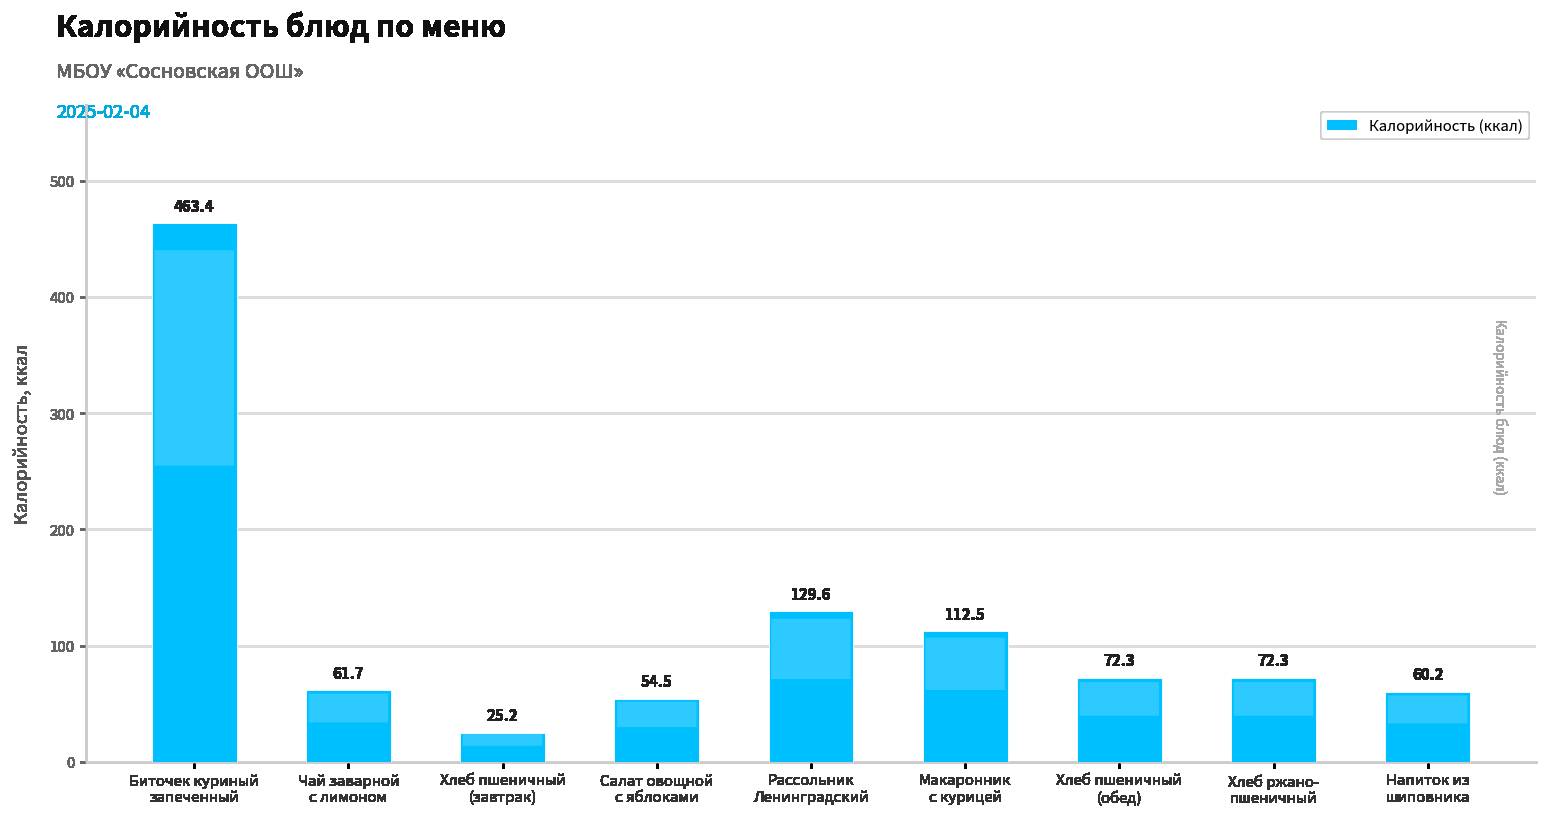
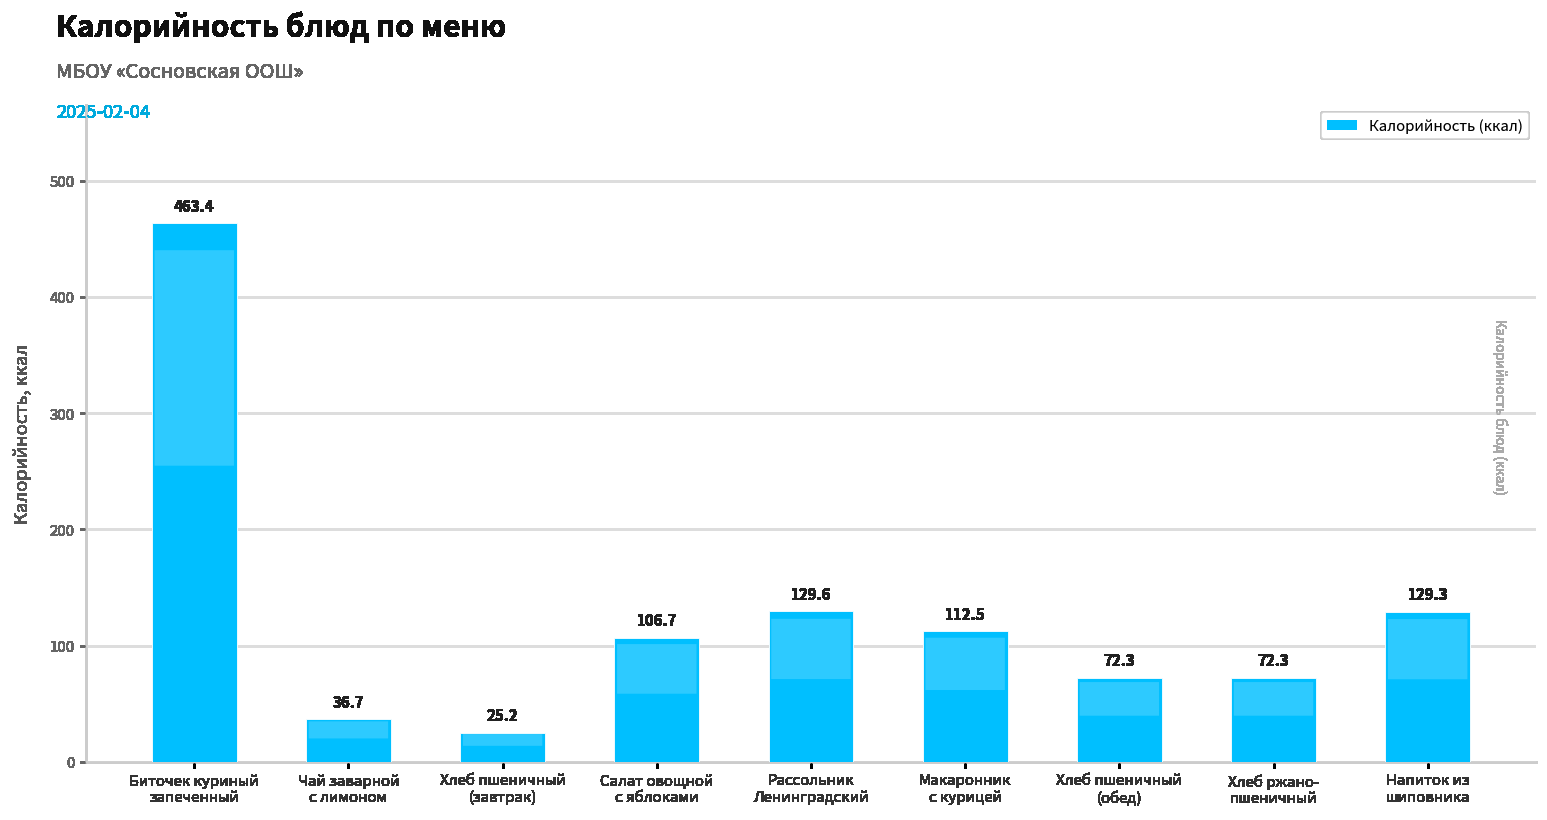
Чай заварной с лимоном: 61.7 -> 36.7
Салат овощной с яблоками: 54.5 -> 106.7
Напиток из шиповника: 60.2 -> 129.3
